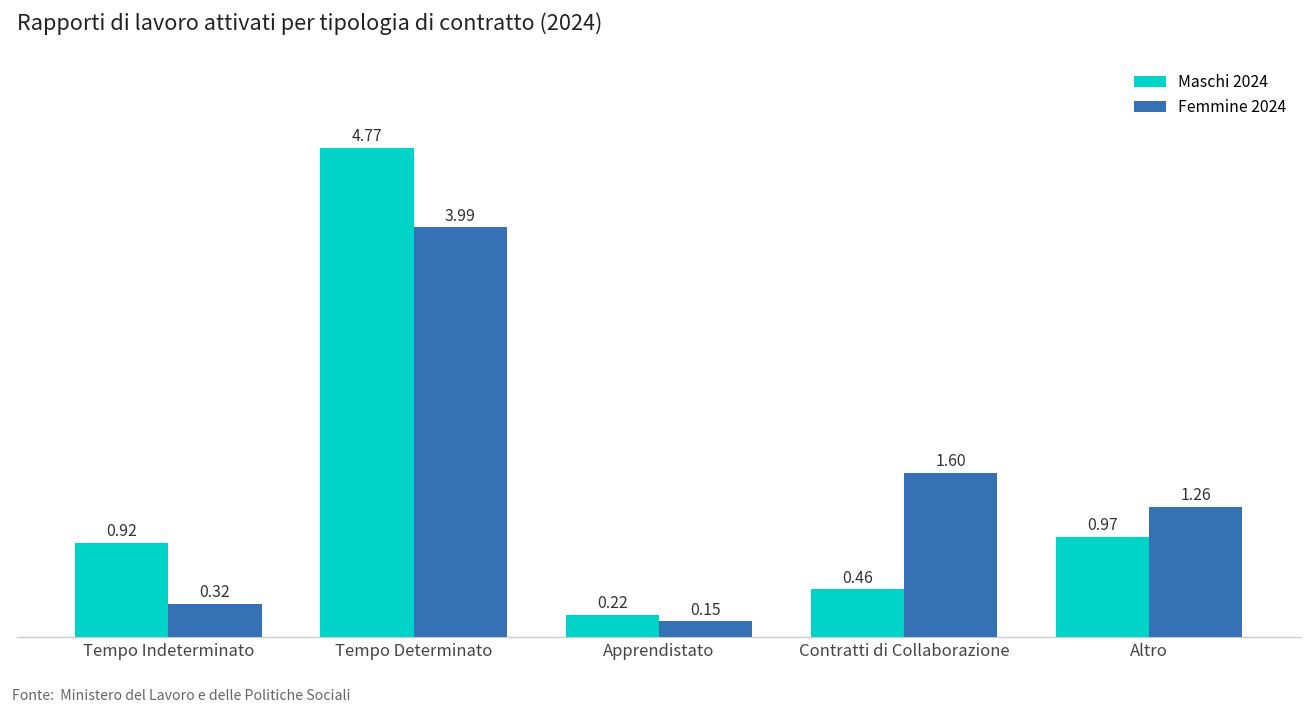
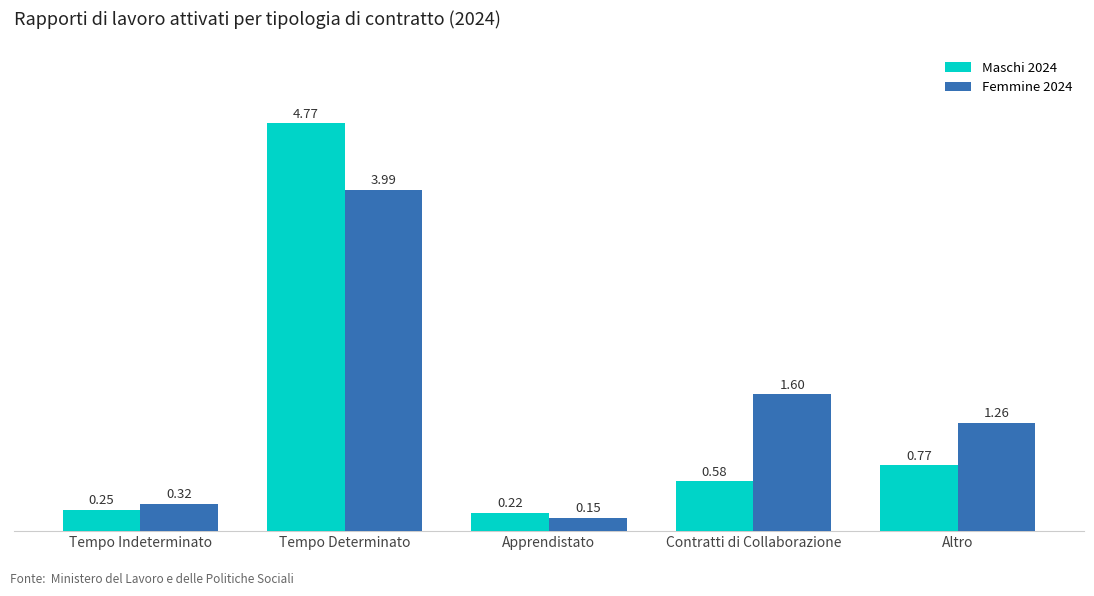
Maschi 2024, Tempo Indeterminato: 0.92 -> 0.25
Maschi 2024, Contratti di Collaborazione: 0.46 -> 0.58
Maschi 2024, Altro: 0.97 -> 0.77
